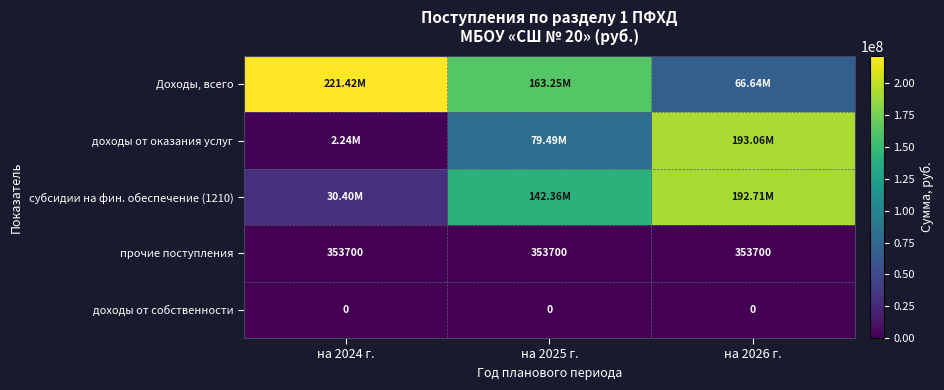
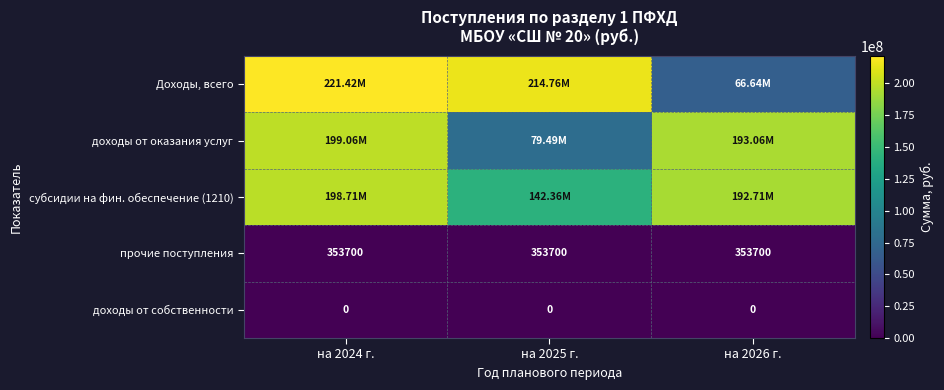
Доходы, всего, на 2025 г.: 163.25M -> 214.76M
доходы от оказания услуг, на 2024 г.: 2.24M -> 199.06M
субсидии на фин. обеспечение (1210), на 2024 г.: 30.40M -> 198.71M
